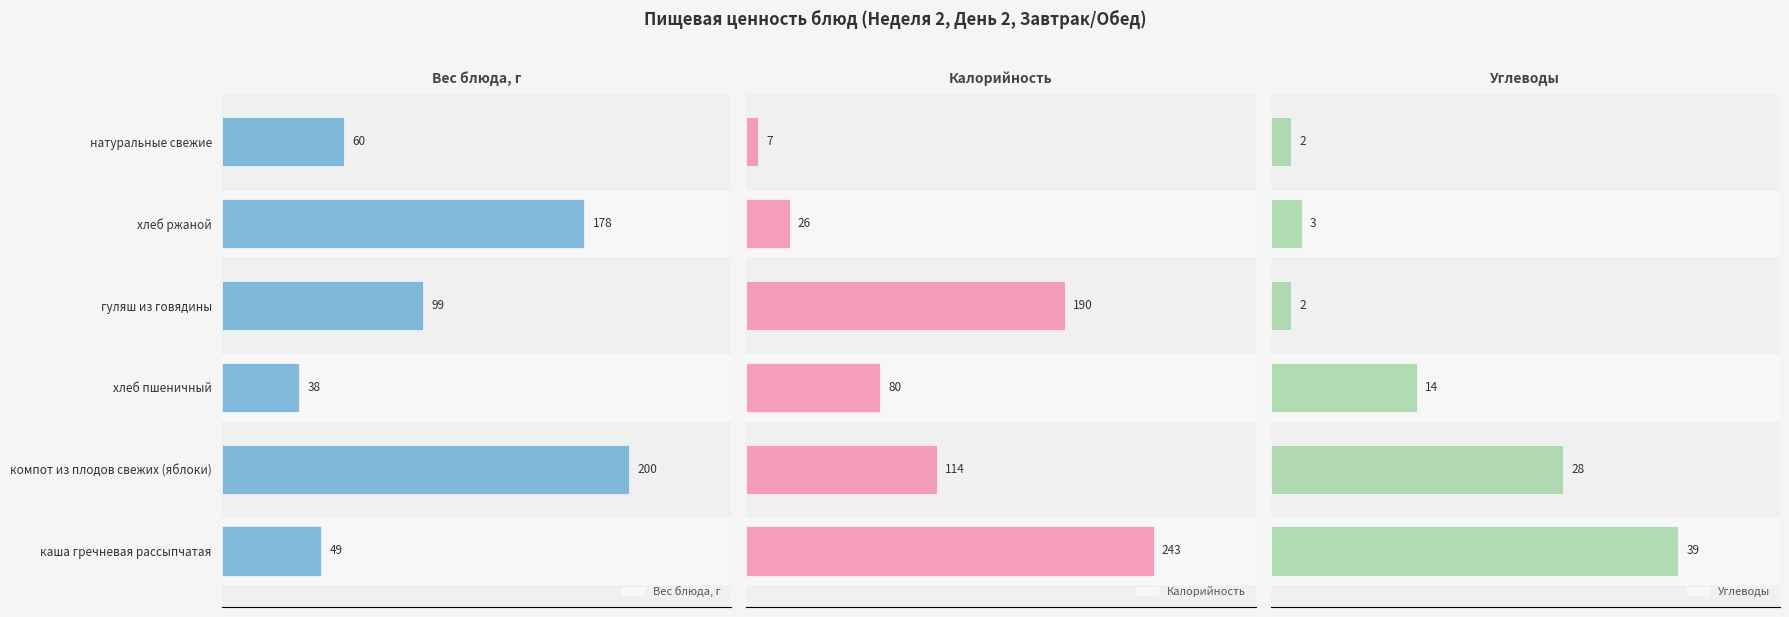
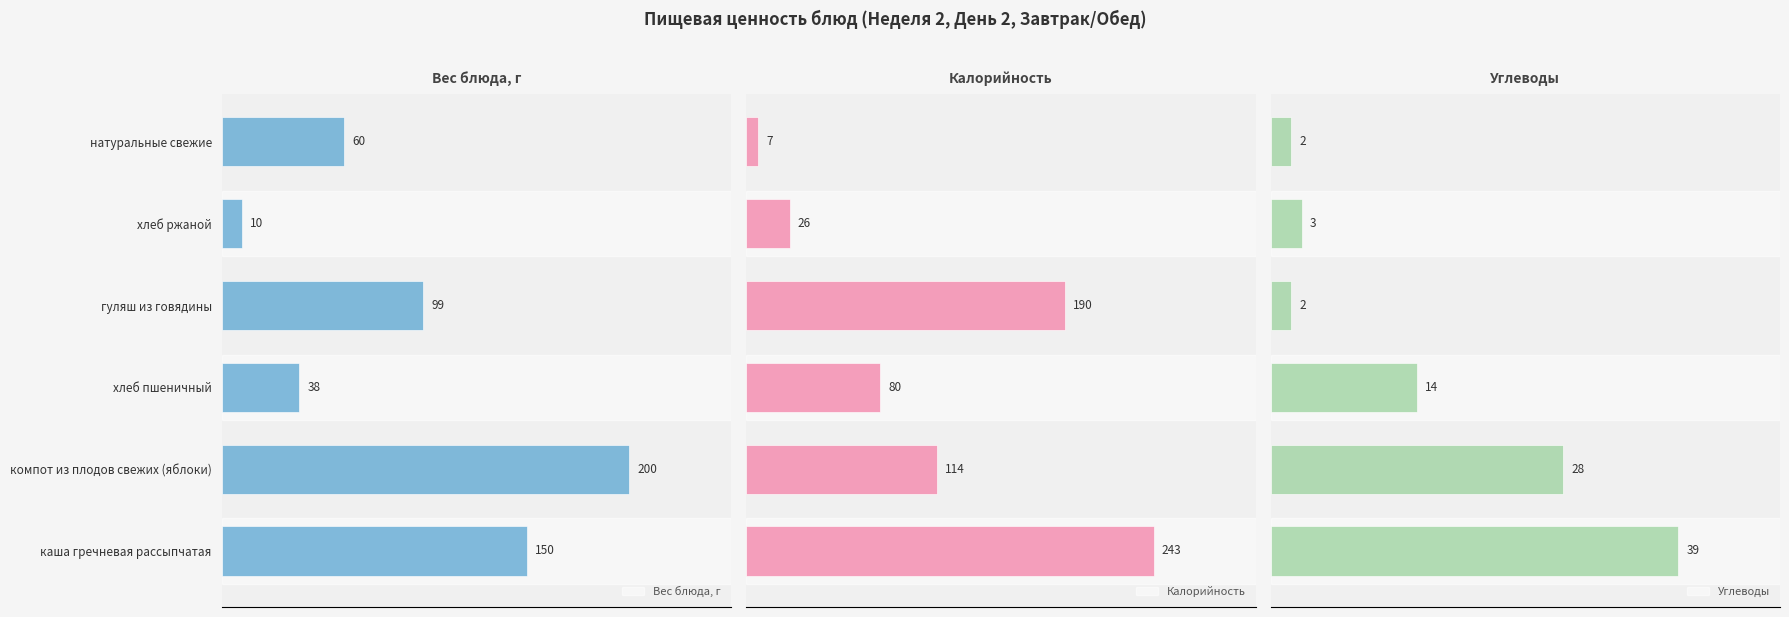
Вес блюда, г, хлеб ржаной: 178 -> 10
Вес блюда, г, каша гречневая рассыпчатая: 49 -> 150
